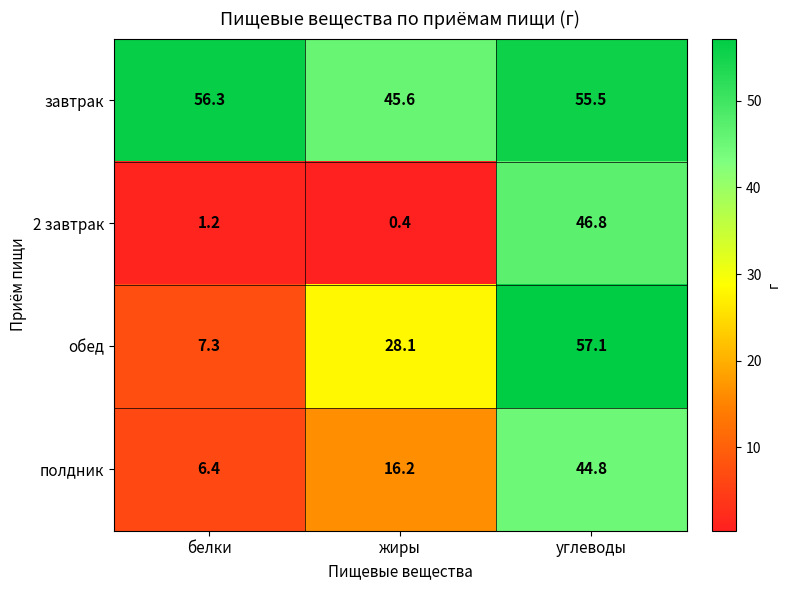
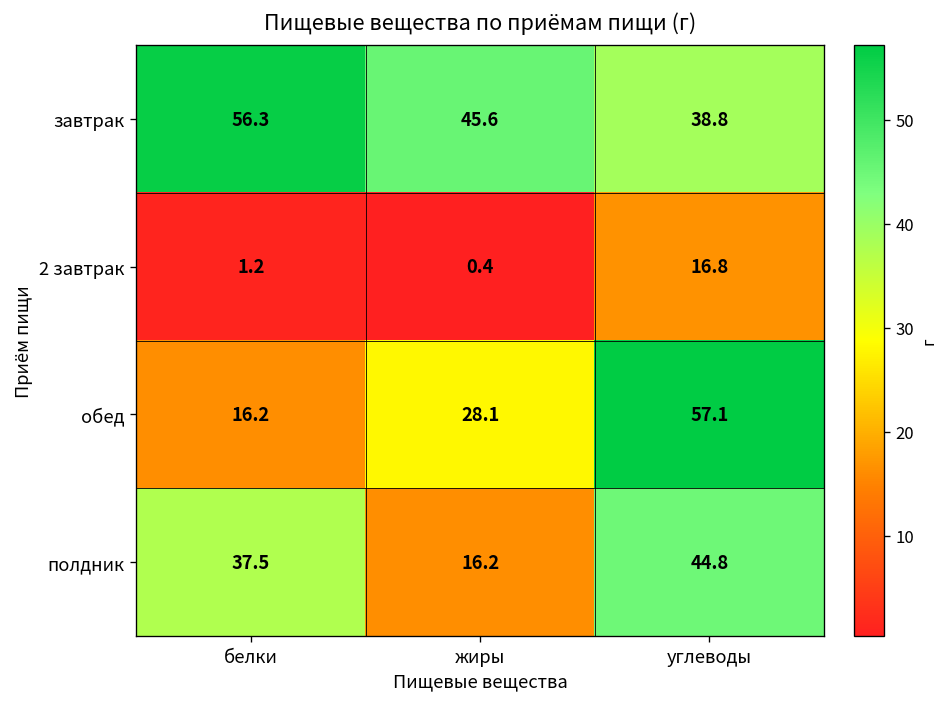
завтрак, углеводы: 55.5 -> 38.8
2 завтрак, углеводы: 46.8 -> 16.8
обед, белки: 7.3 -> 16.2
полдник, белки: 6.4 -> 37.5
